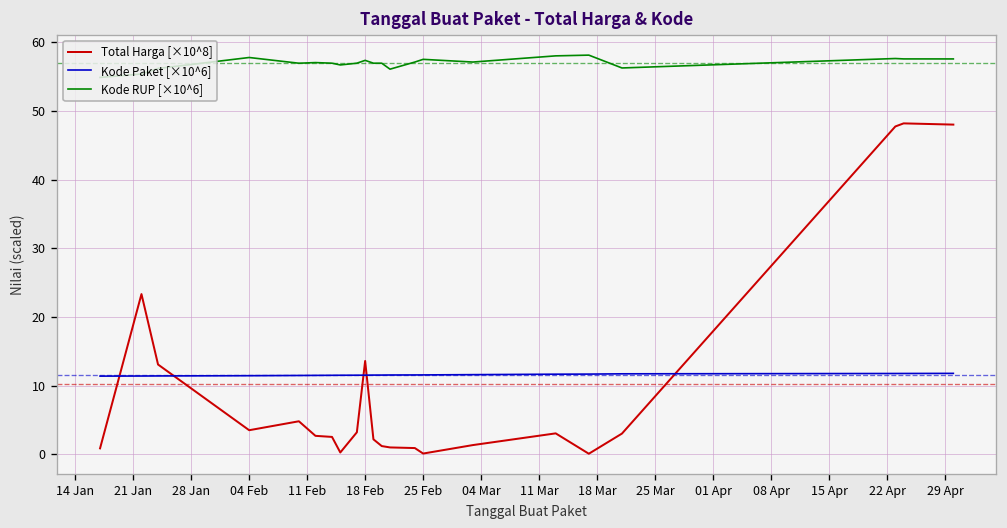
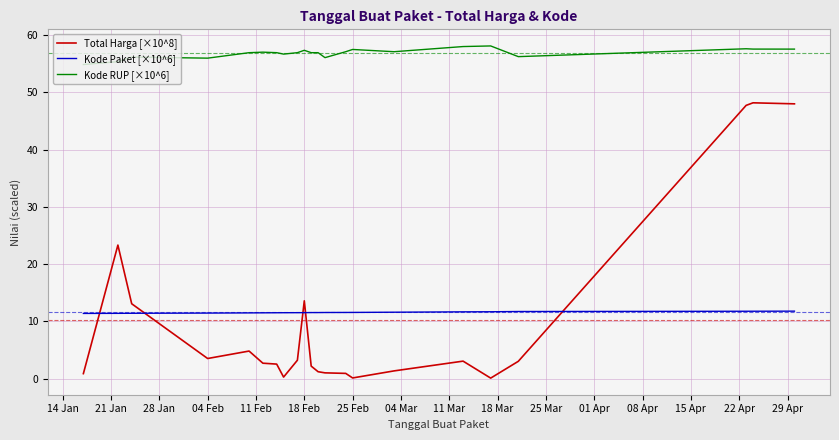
Kode RUP [×10^6], 04 Feb: 58 -> 56
